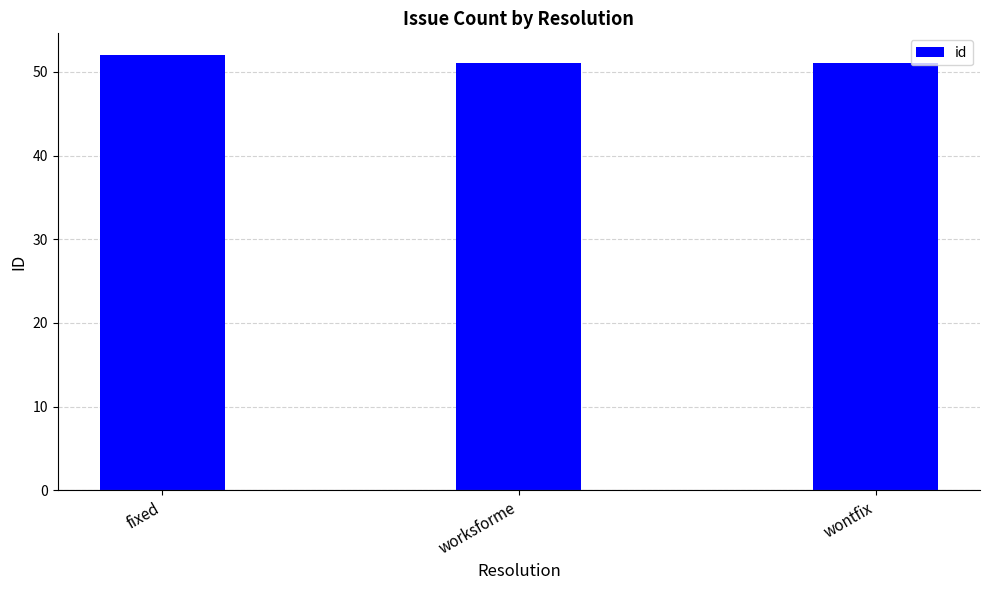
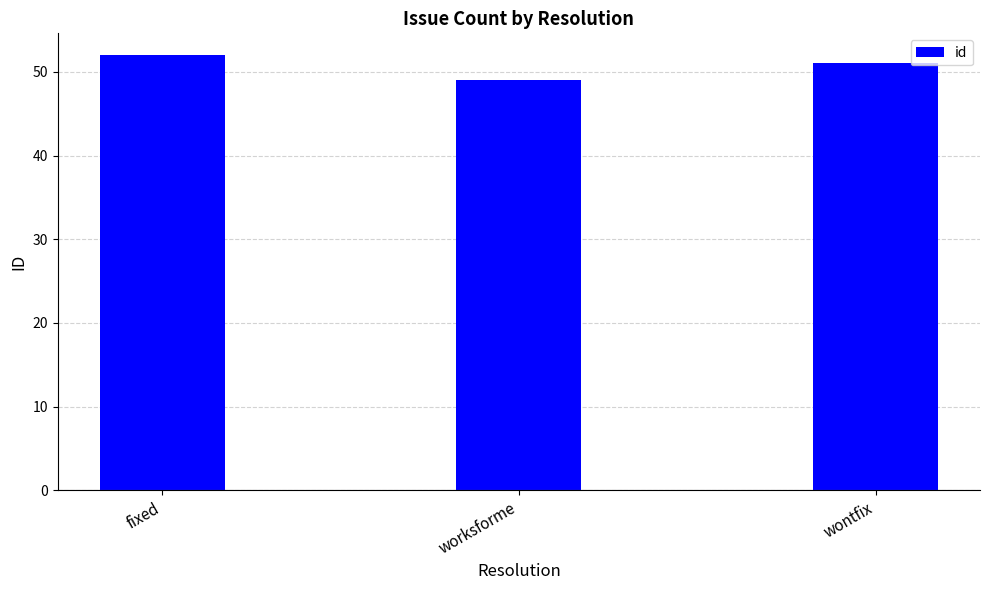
worksforme: 51 -> 49
